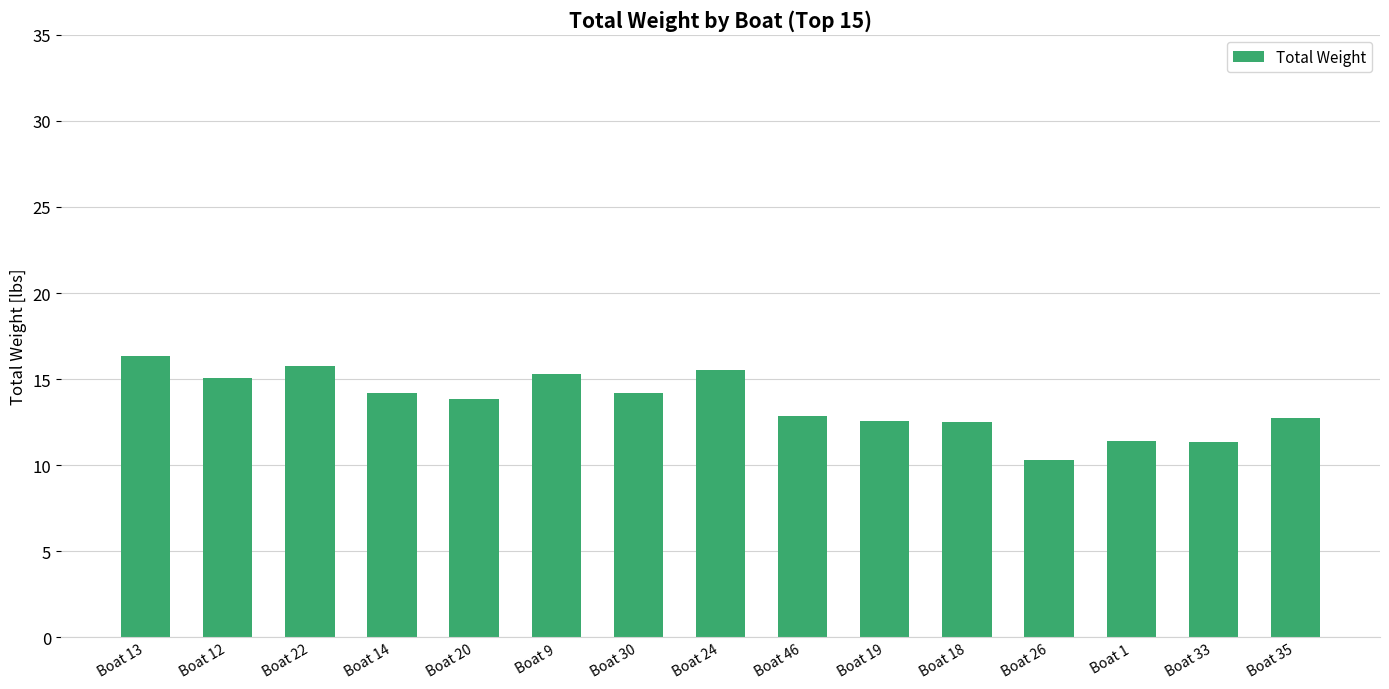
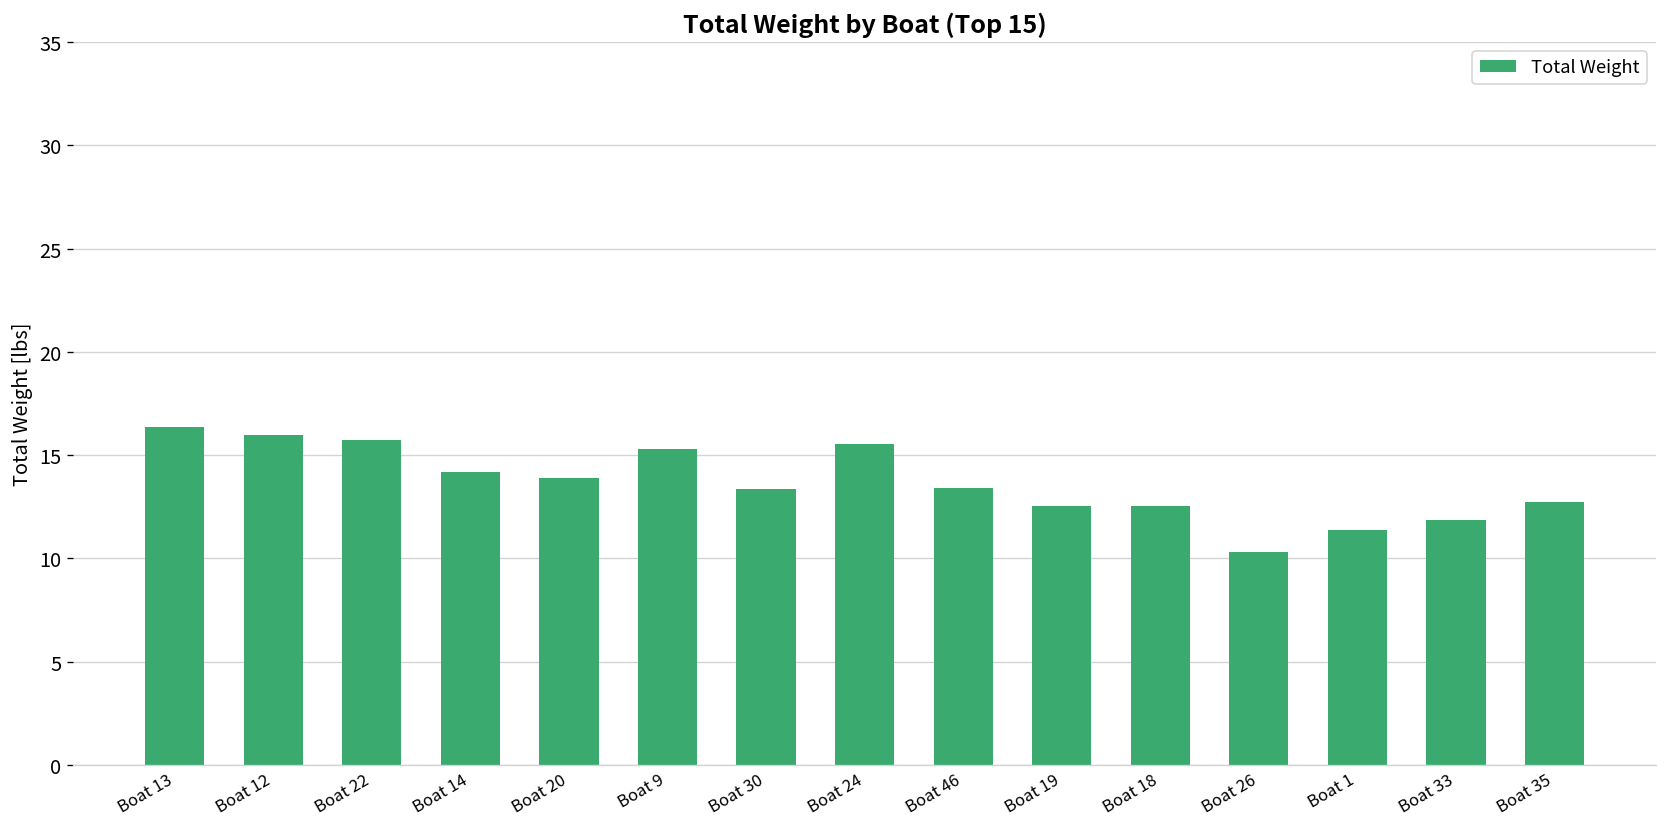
Boat 12: 15.1 -> 16.0
Boat 30: 14.2 -> 13.4
Boat 46: 12.9 -> 13.4
Boat 33: 11.3 -> 11.9
